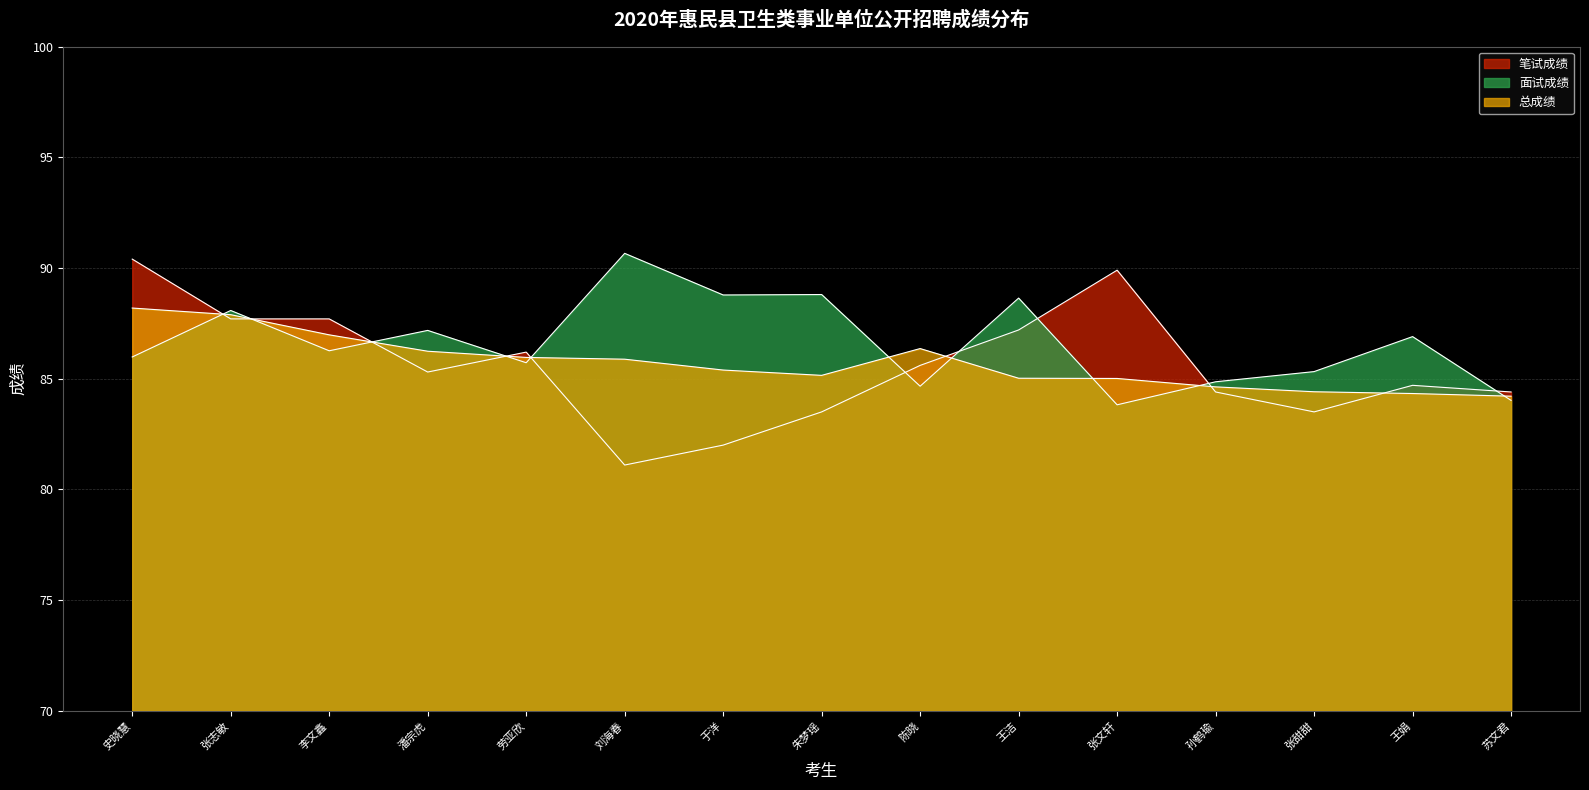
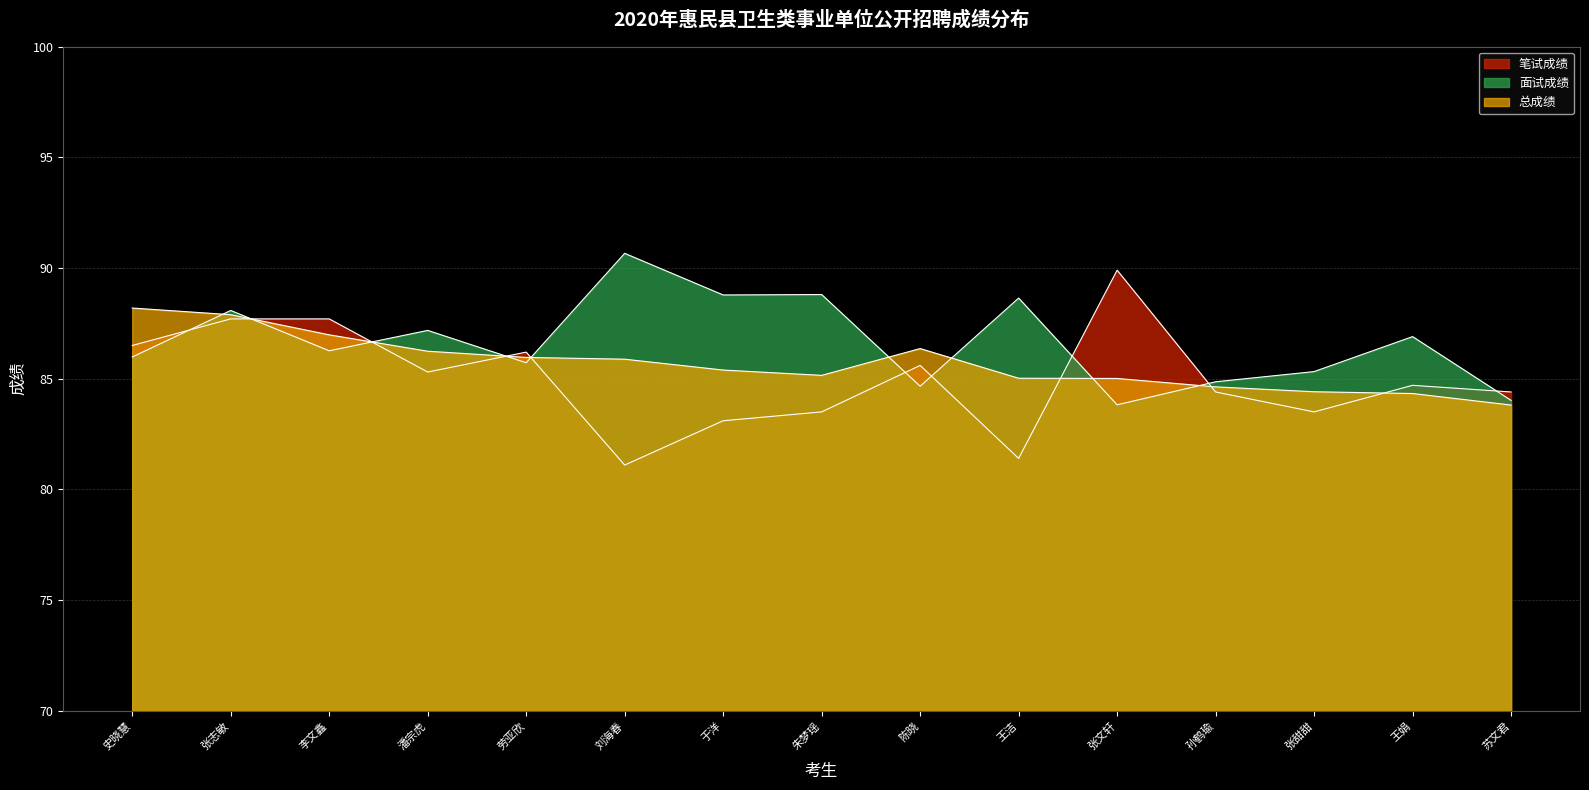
笔试成绩, 史晓慧: 90.4 -> 86.5
笔试成绩, 于洋: 82.0 -> 83.1
笔试成绩, 王洁: 87.2 -> 81.4
总成绩, 苏文君: 84.2 -> 83.8
